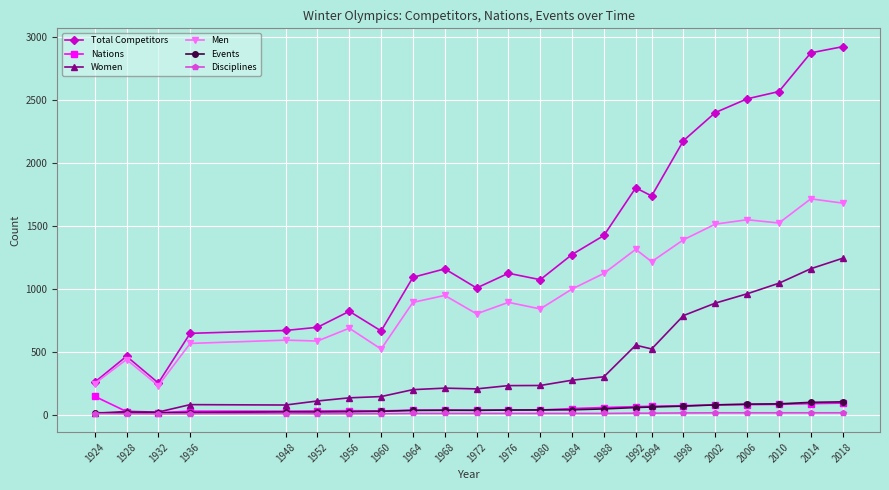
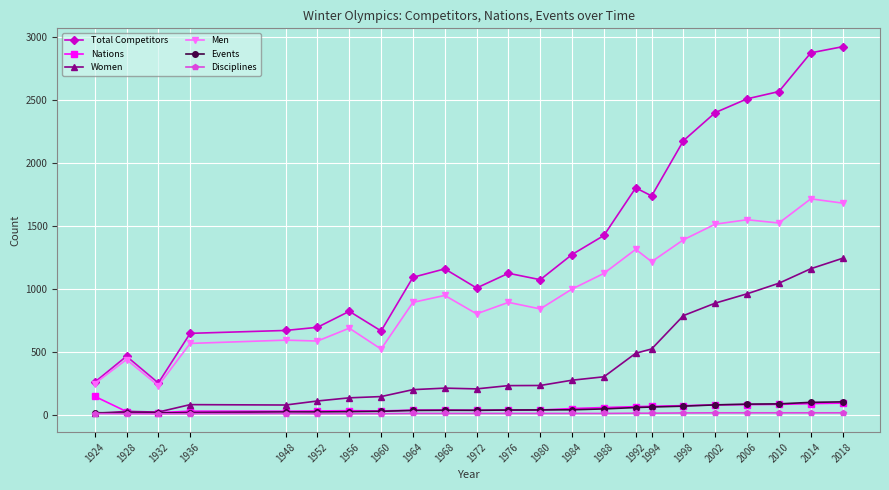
Women, 1992: 550 -> 490
